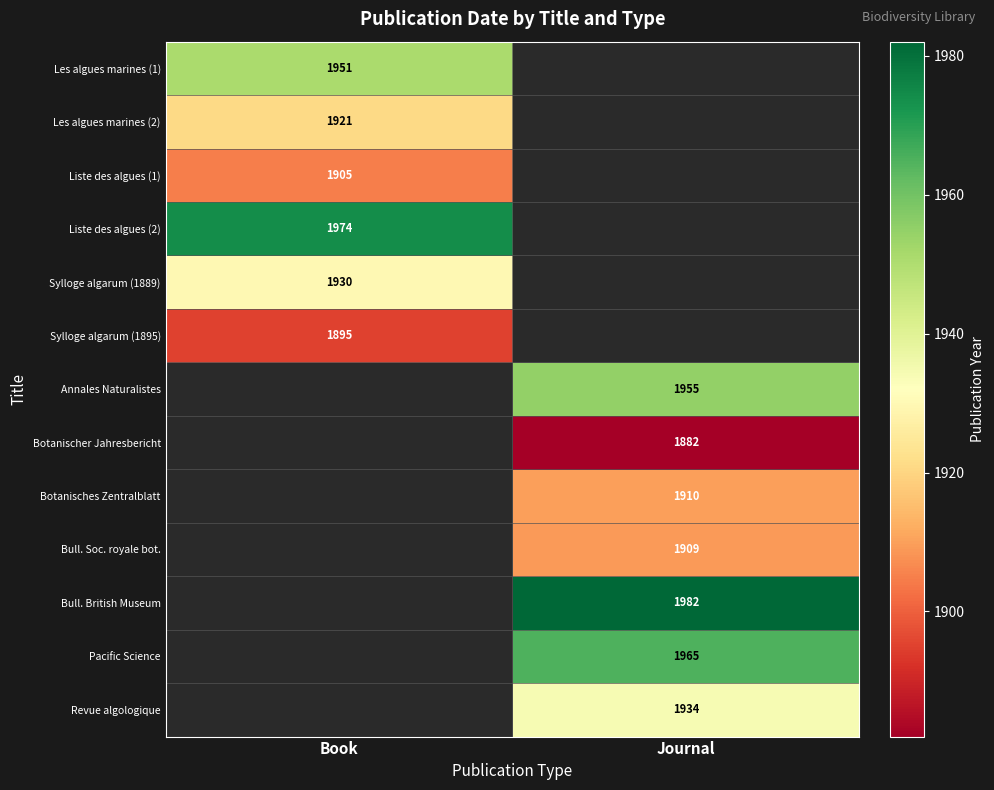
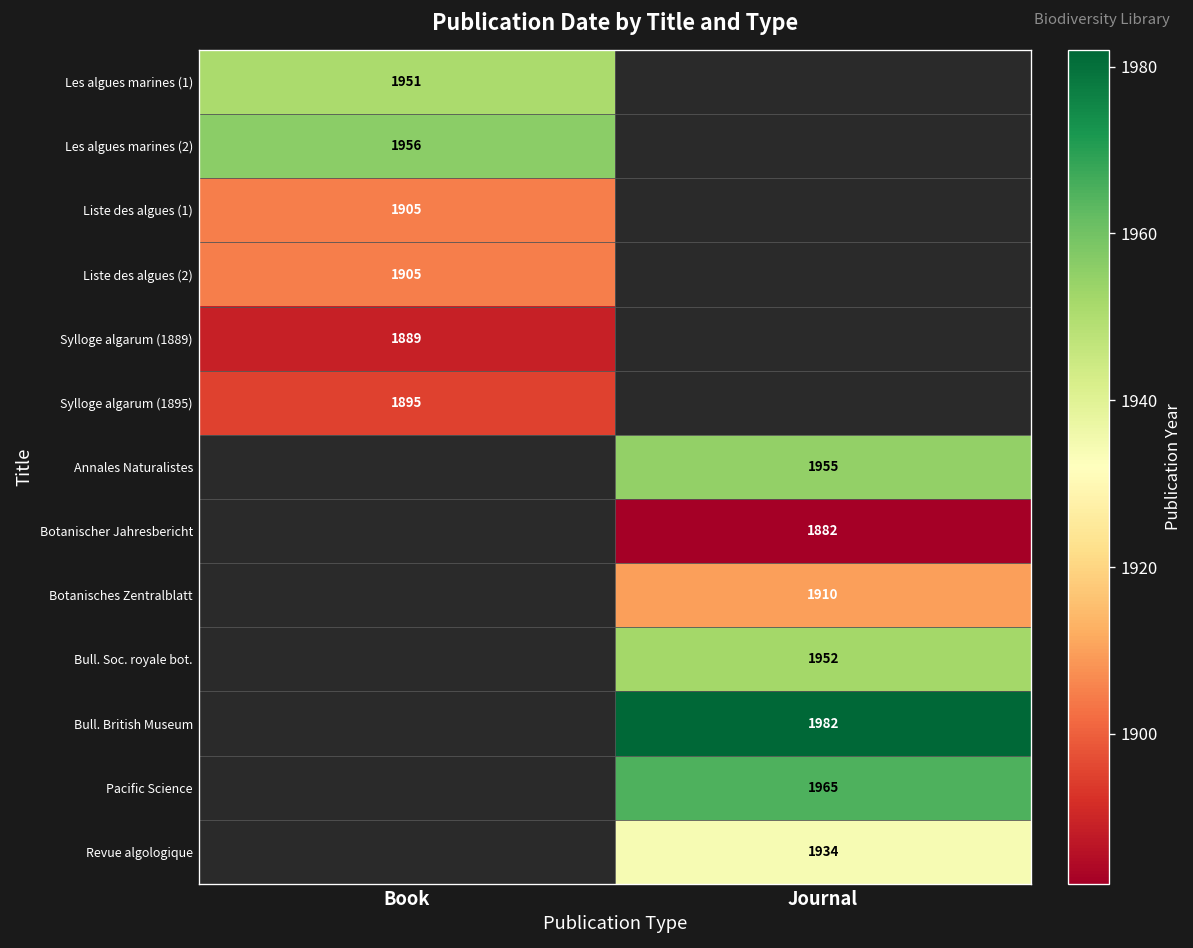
Les algues marines (2), Book: 1921 -> 1956
Liste des algues (2), Book: 1974 -> 1905
Sylloge algarum (1889), Book: 1930 -> 1889
Bull. Soc. royale bot., Journal: 1909 -> 1952
